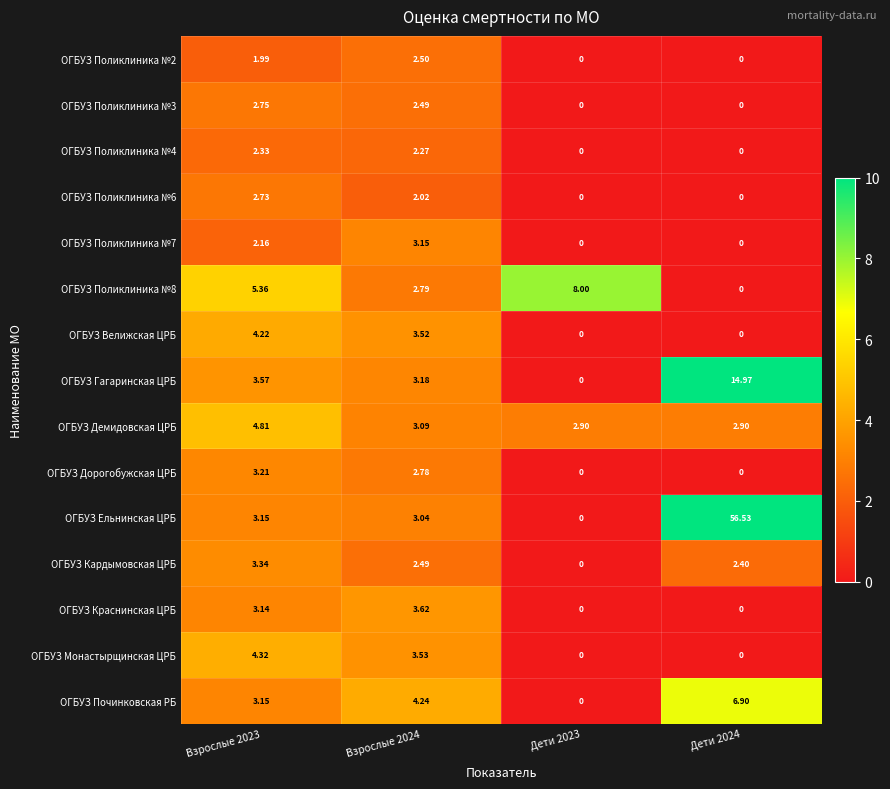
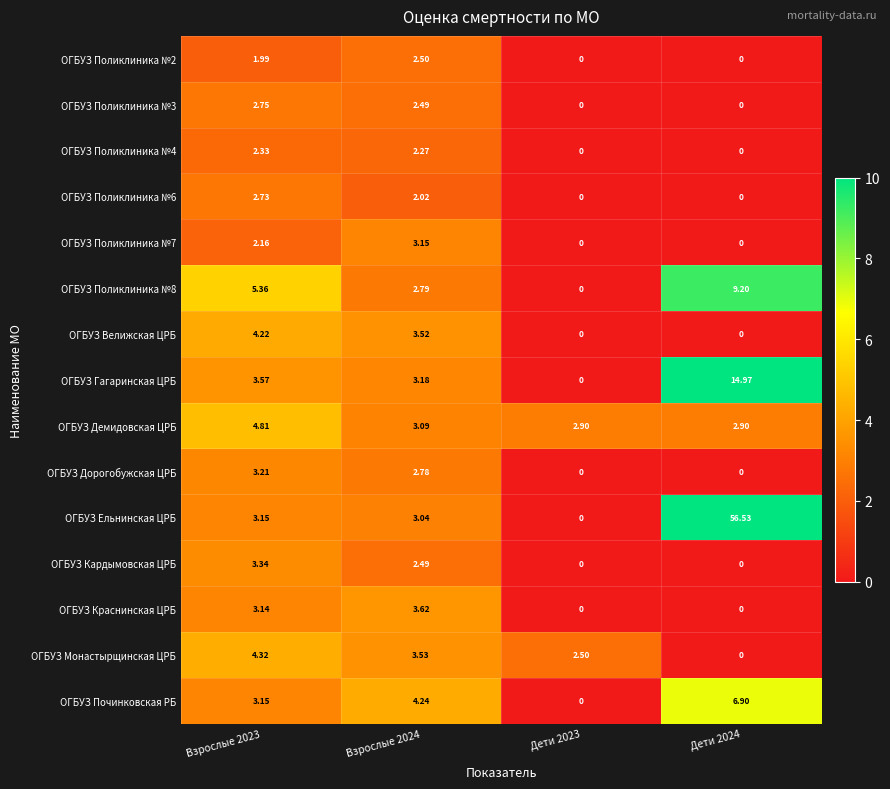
ОГБУЗ Поликлиника №8, Дети 2023: 8.00 -> 0
ОГБУЗ Поликлиника №8, Дети 2024: 0 -> 9.20
ОГБУЗ Кардымовская ЦРБ, Дети 2024: 2.40 -> 0
ОГБУЗ Монастырщинская ЦРБ, Дети 2023: 0 -> 2.50
